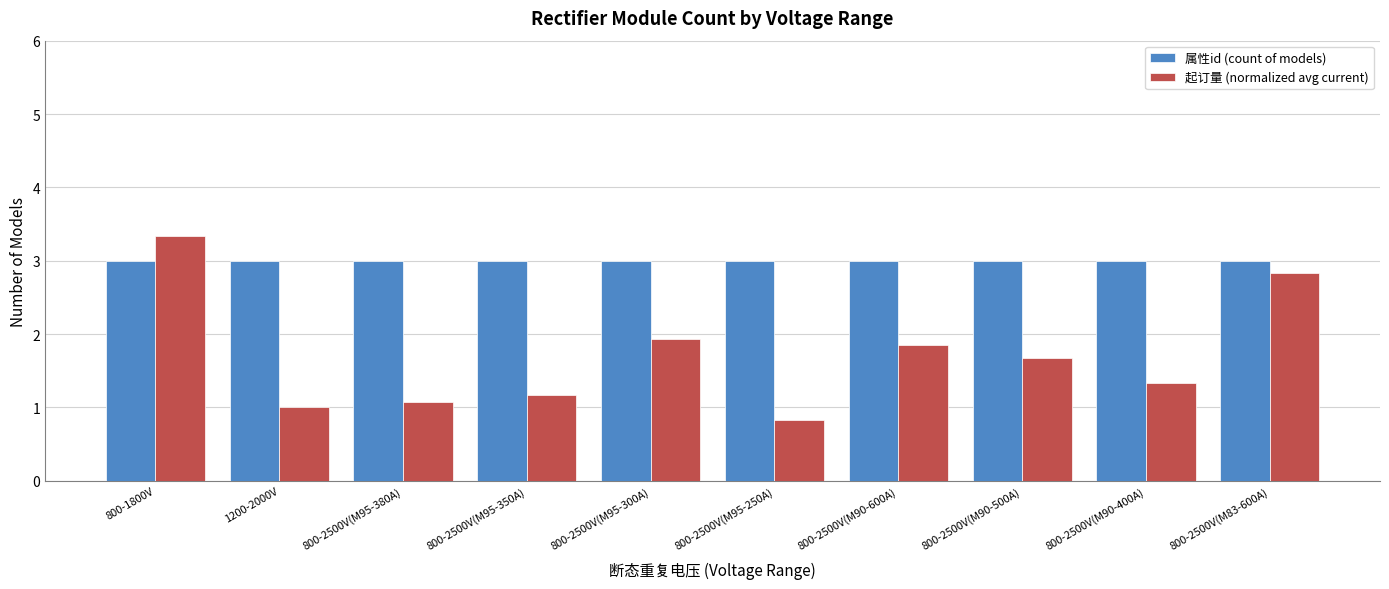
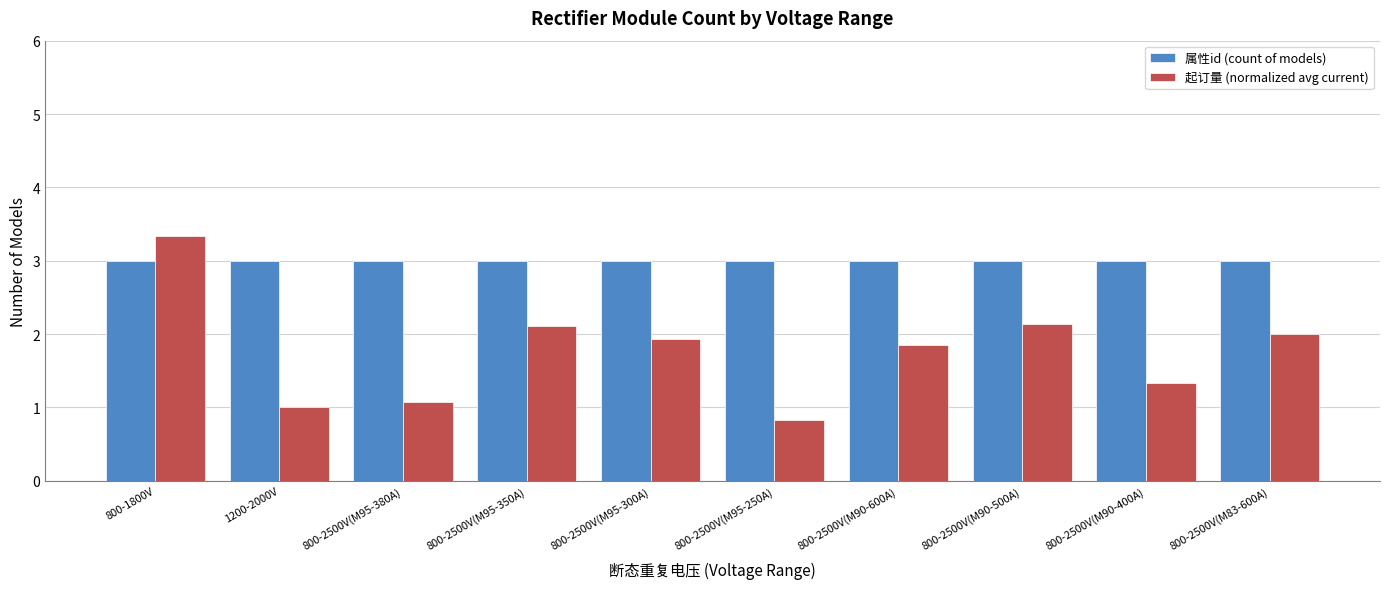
起订量 (normalized avg current), 800-2500V(M95-350A): 1.2 -> 2.1
起订量 (normalized avg current), 800-2500V(M90-500A): 1.7 -> 2.1
起订量 (normalized avg current), 800-2500V(M83-600A): 2.8 -> 2.0
